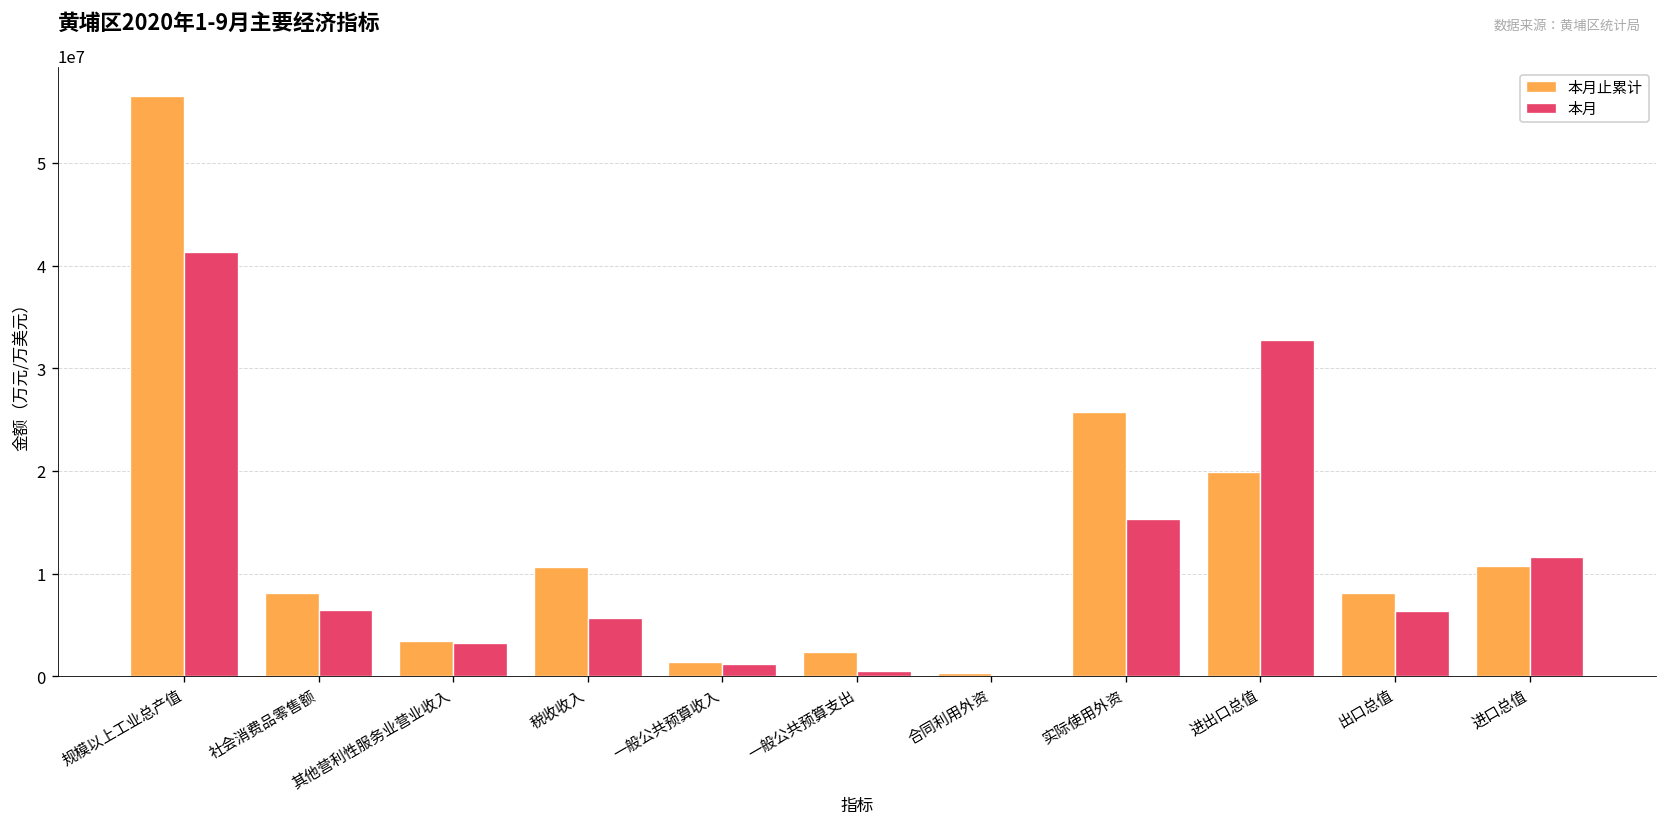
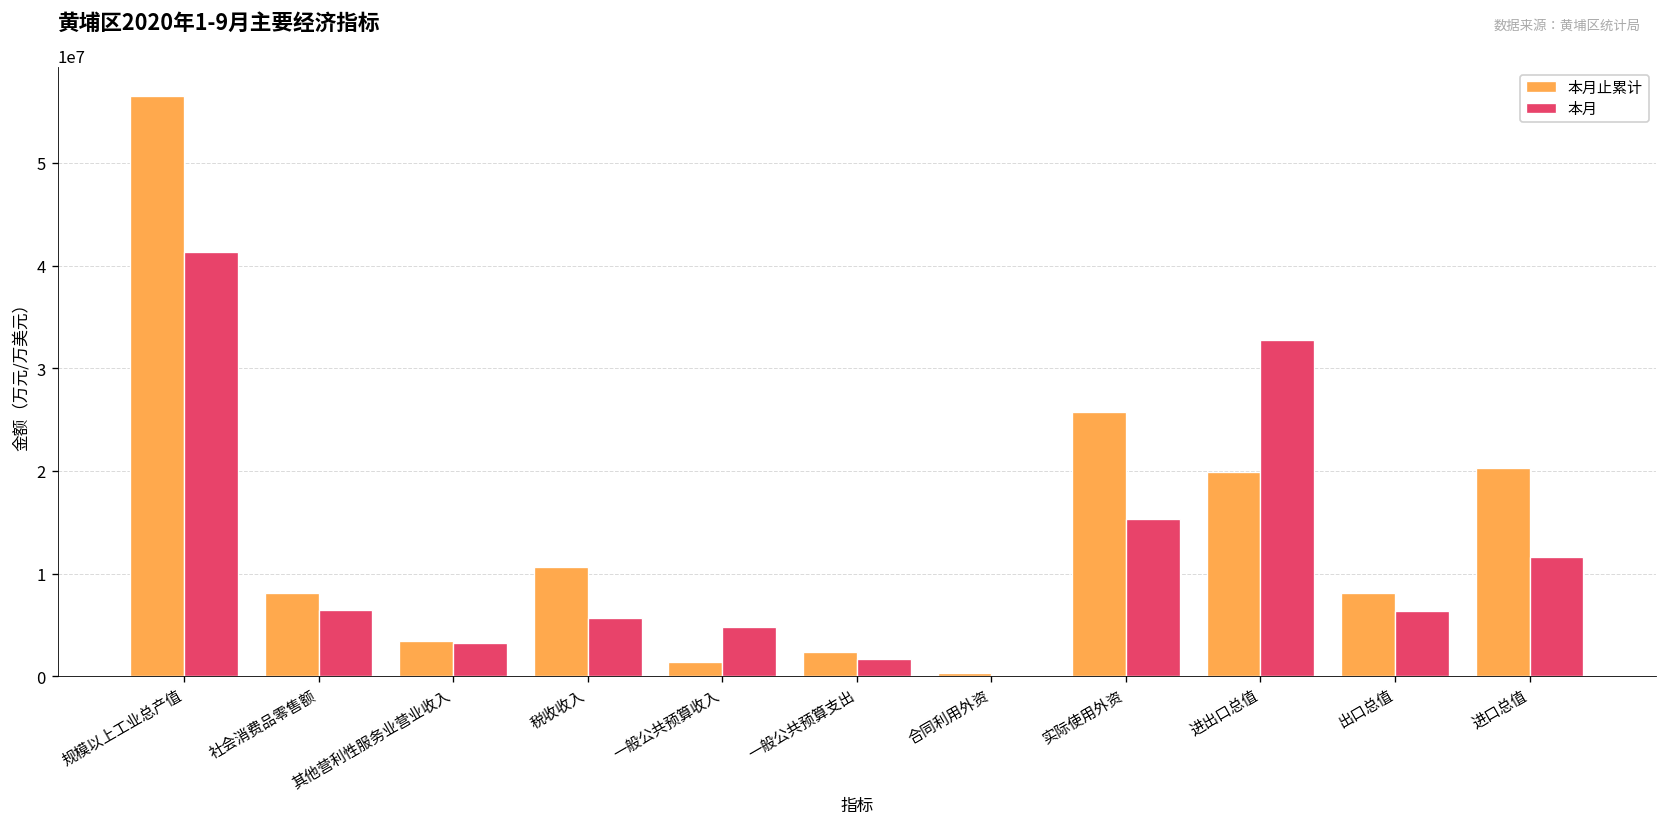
本月, 一般公共预算收入: 1000000 -> 5000000
本月, 一般公共预算支出: 1000000 -> 2000000
本月止累计, 进口总值: 11000000 -> 20000000
